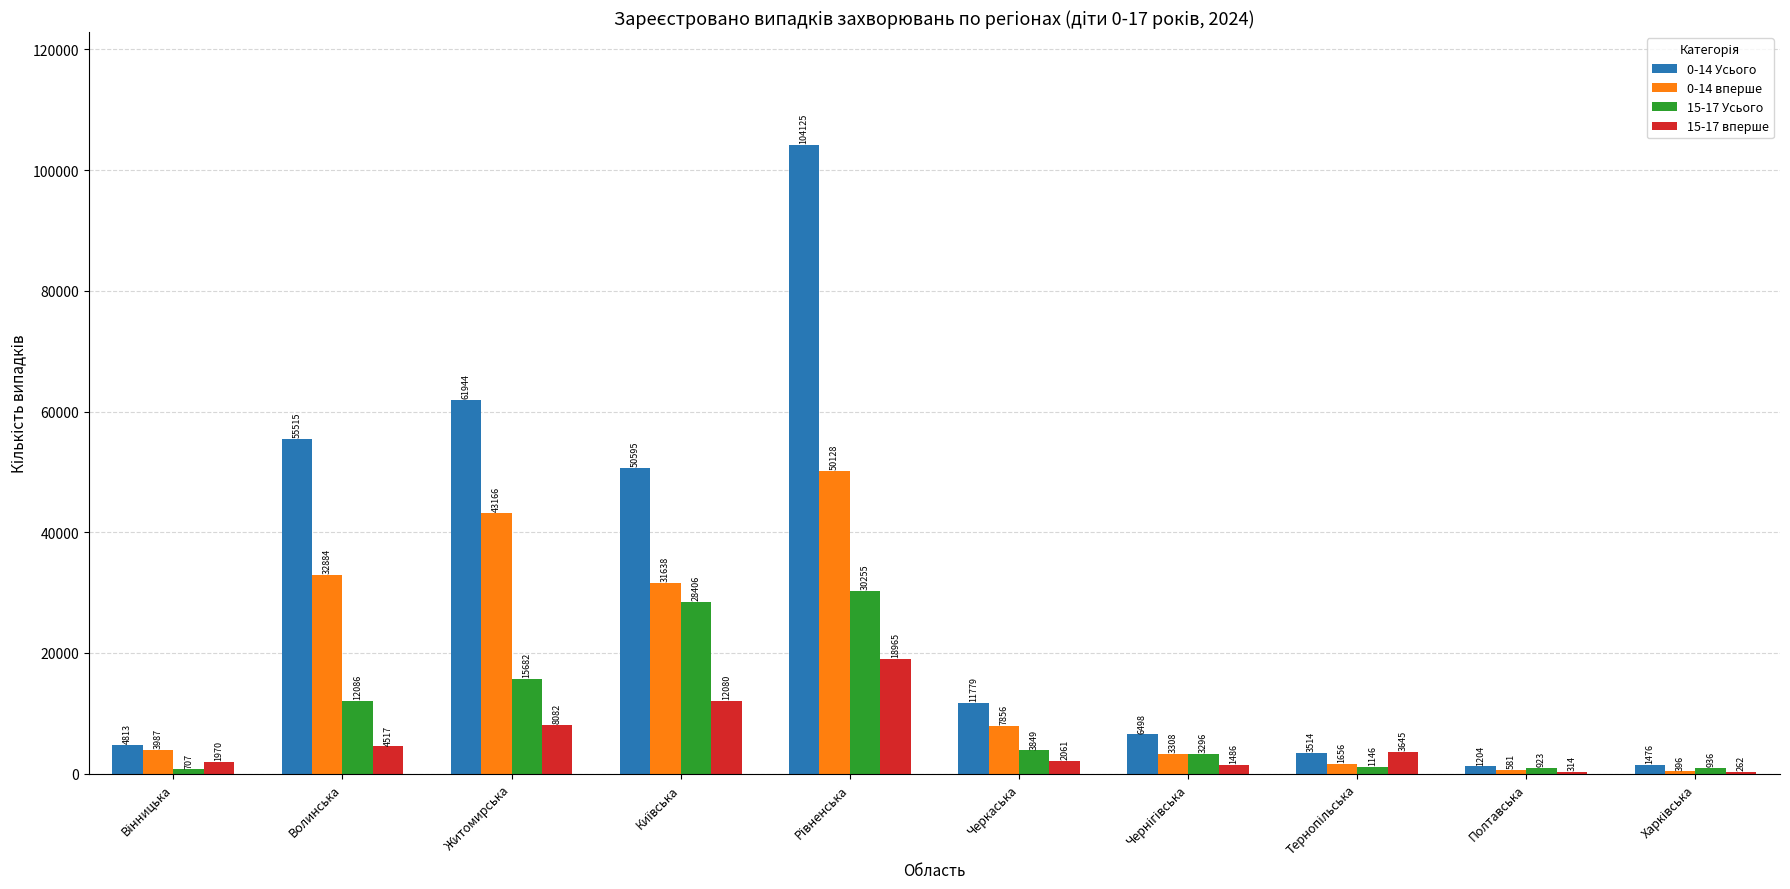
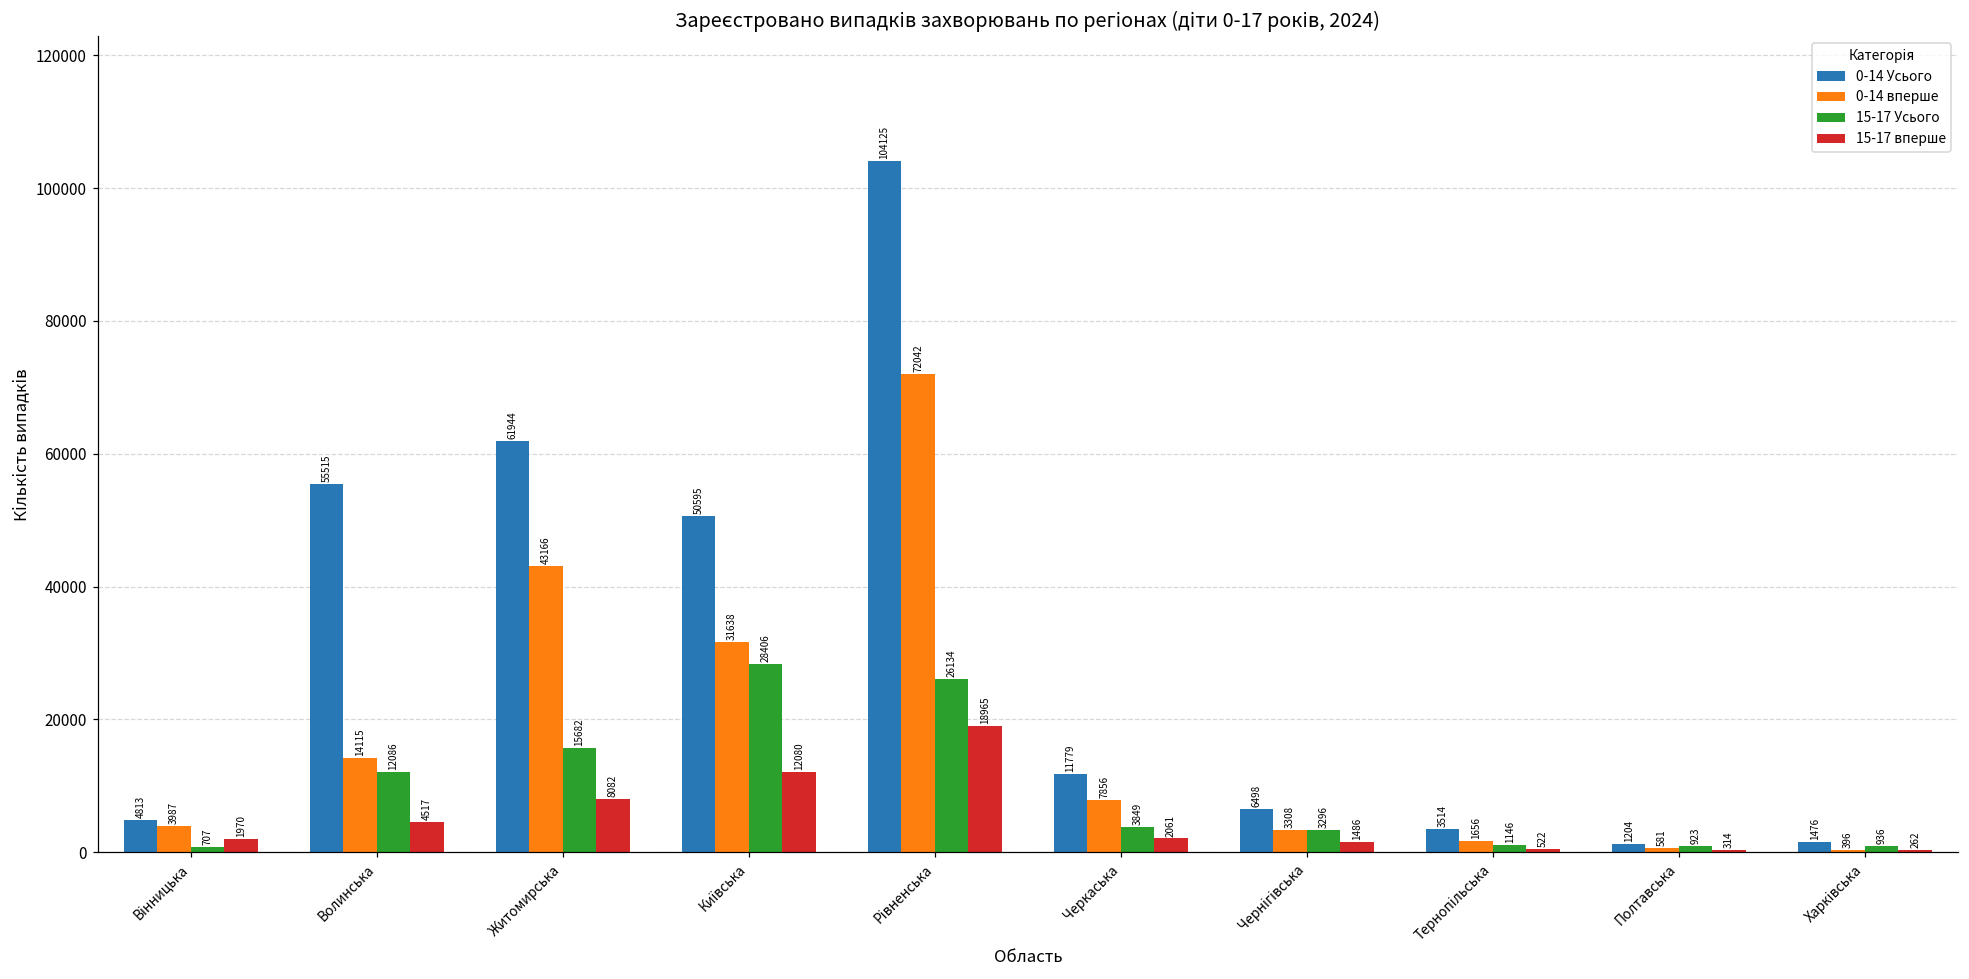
0-14 вперше, Волинська: 32884 -> 14115
0-14 вперше, Рівненська: 50128 -> 72042
15-17 Усього, Рівненська: 30255 -> 26134
15-17 вперше, Тернопільська: 3645 -> 522
